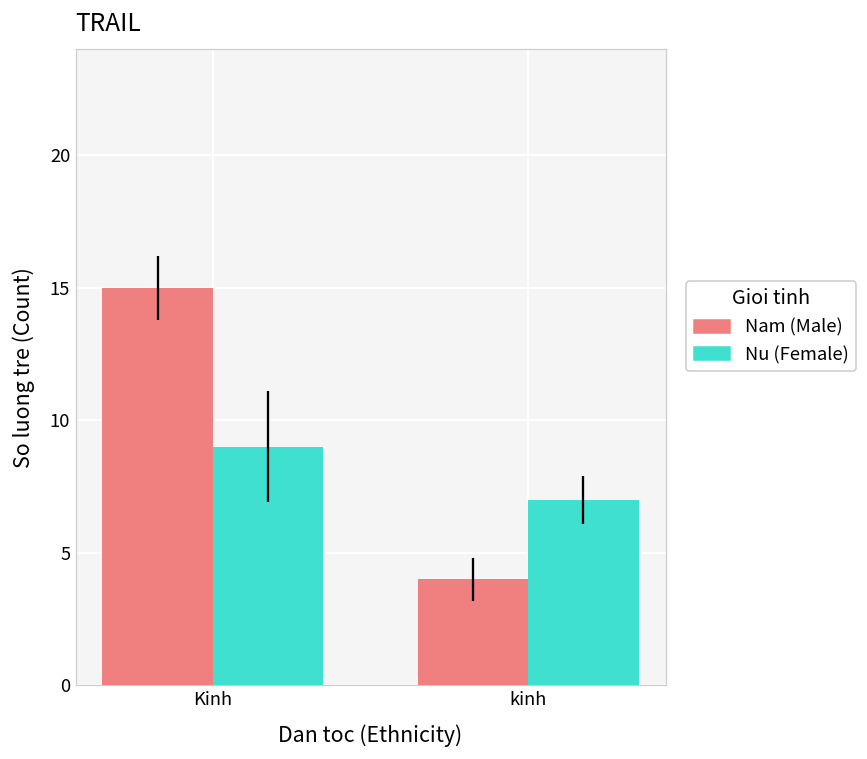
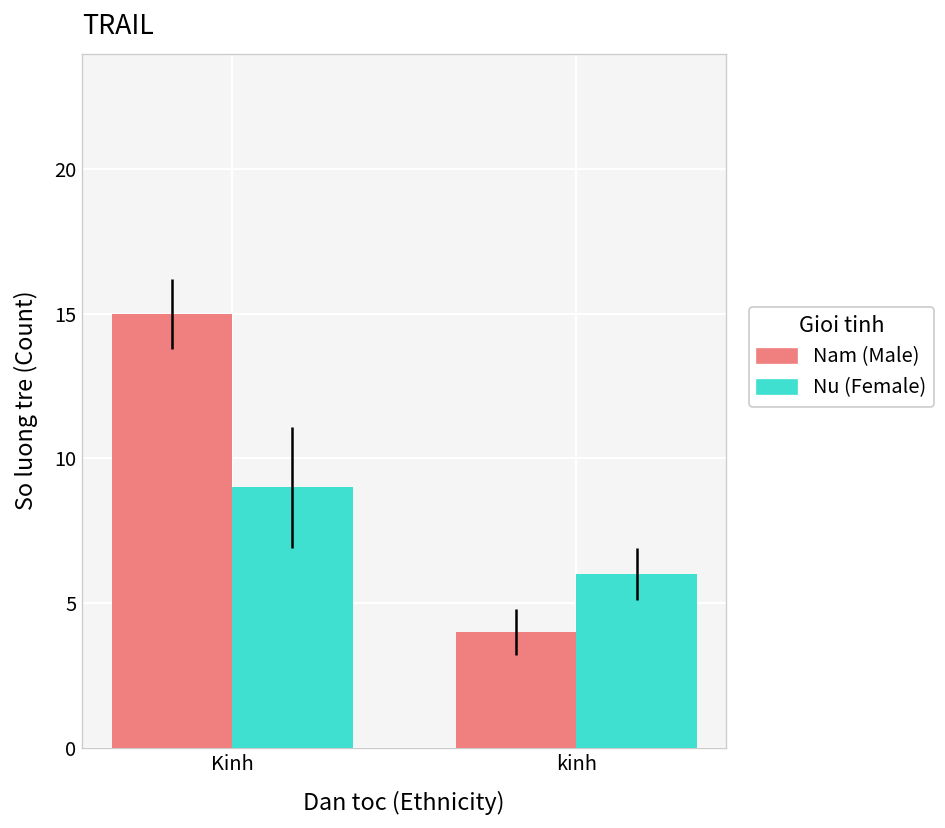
Nu (Female), kinh: 7 -> 6
